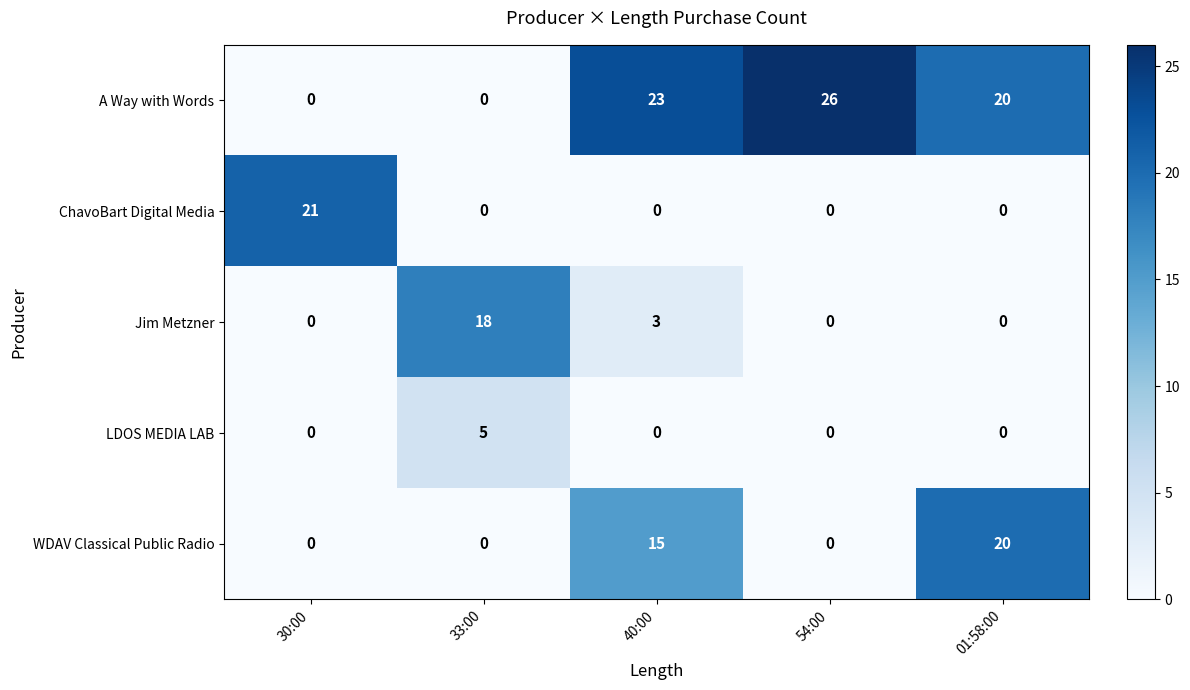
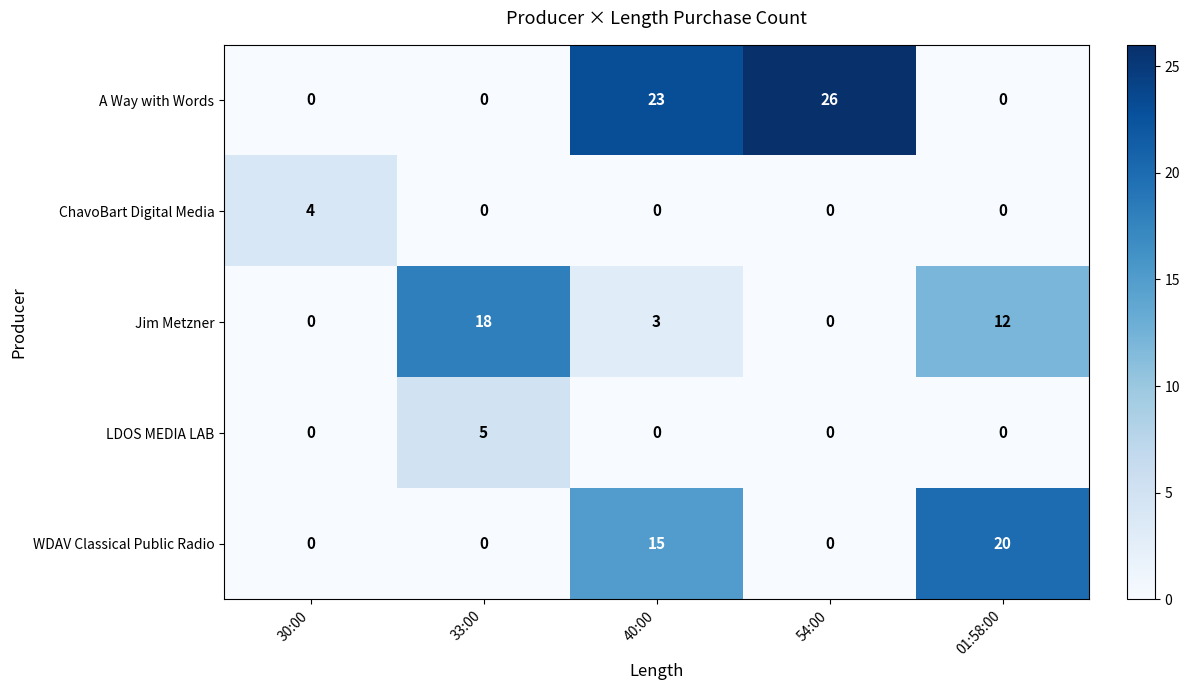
A Way with Words, 01:58:00: 20 -> 0
ChavoBart Digital Media, 30:00: 21 -> 4
Jim Metzner, 01:58:00: 0 -> 12
